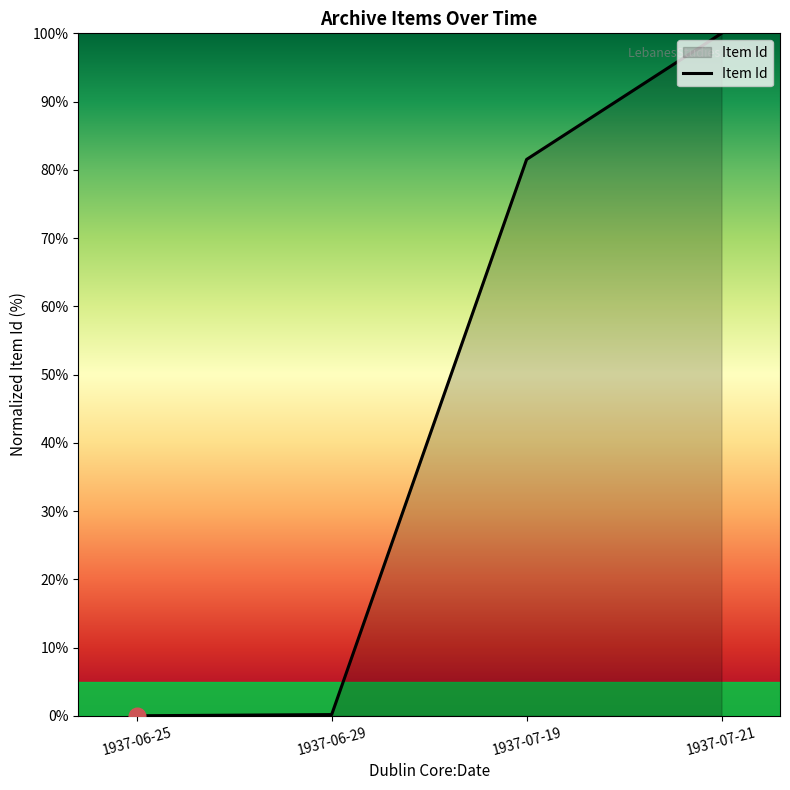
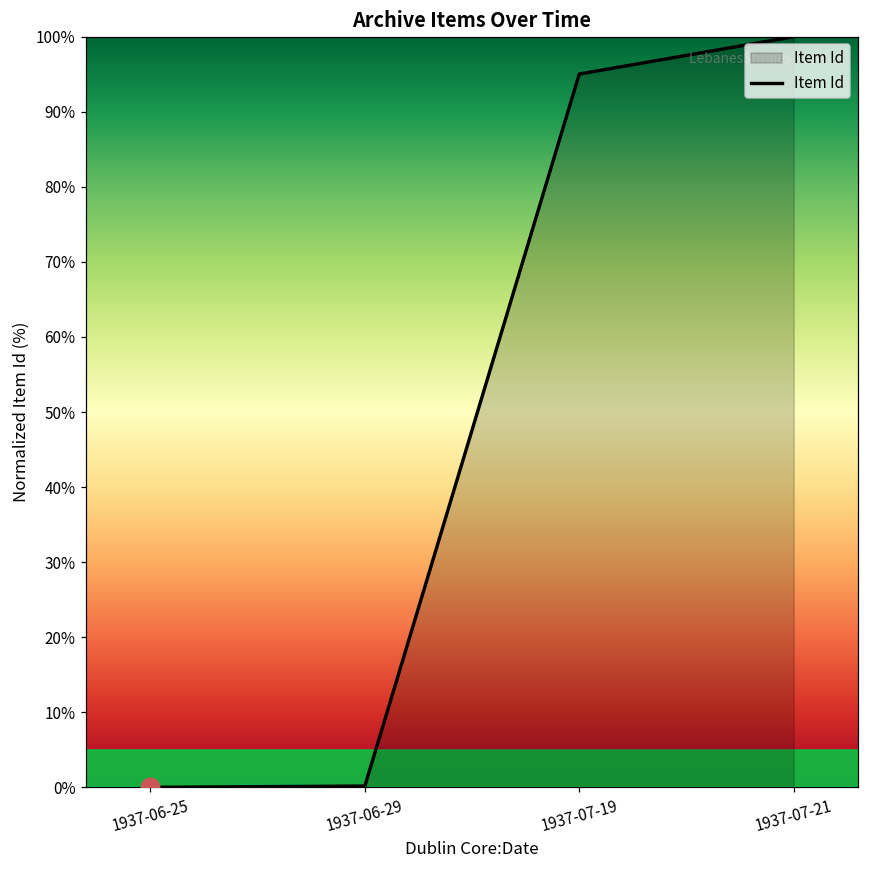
Item Id, 1937-07-19: 82% -> 95%
